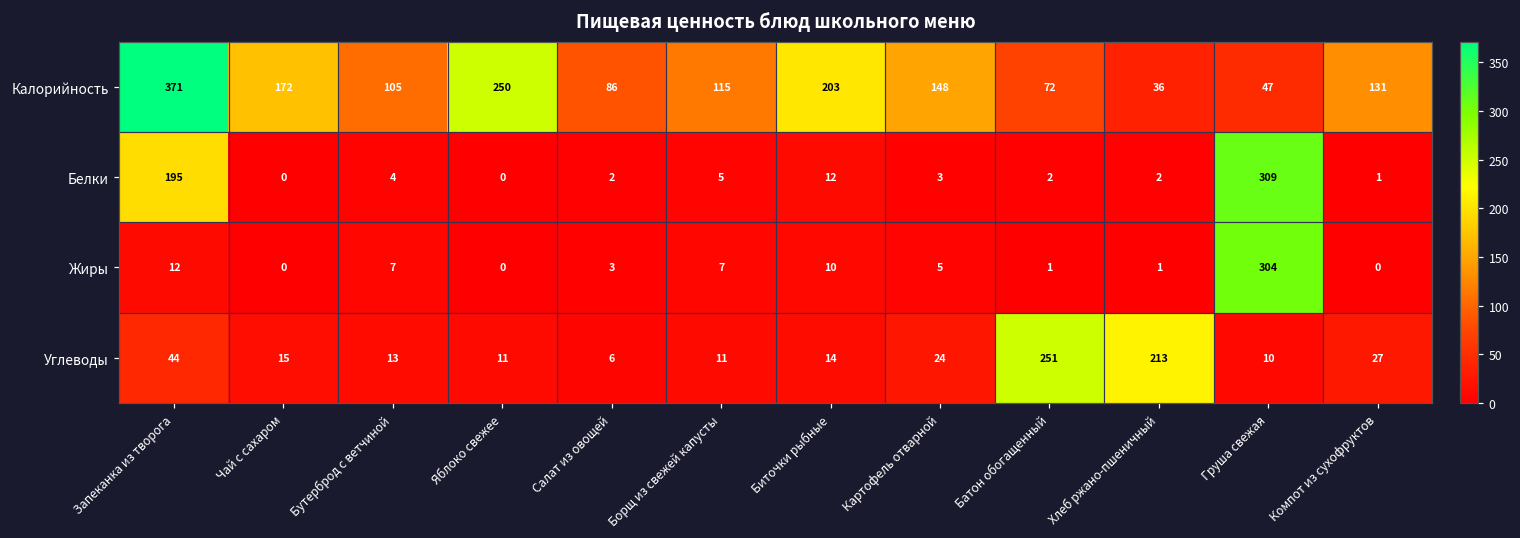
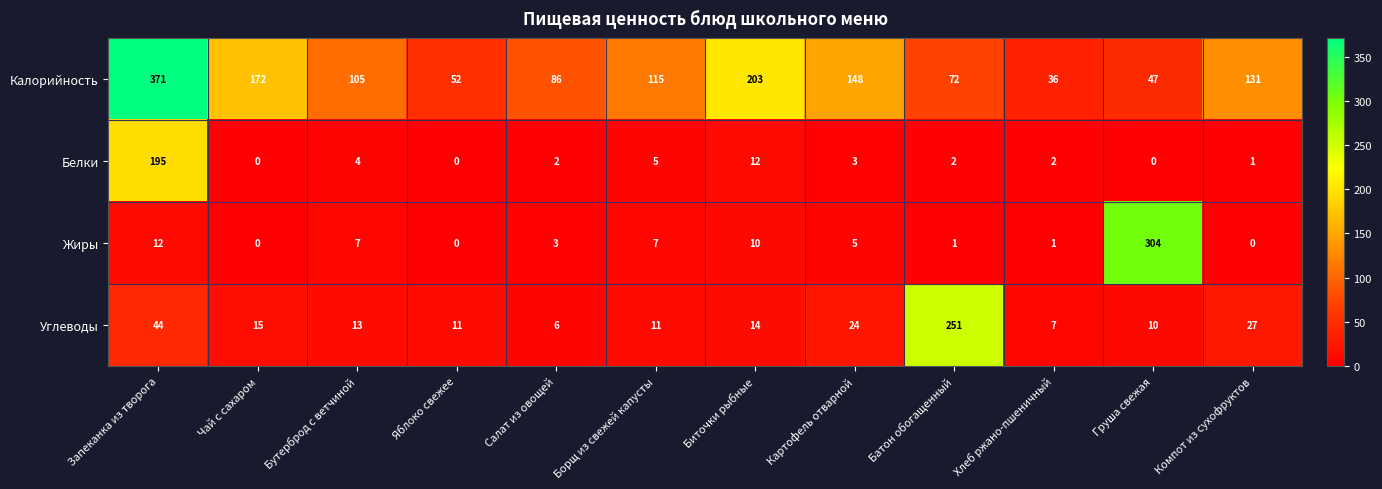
Калорийность, Яблоко свежее: 250 -> 52
Белки, Груша свежая: 309 -> 0
Углеводы, Хлеб ржано-пшеничный: 213 -> 7
